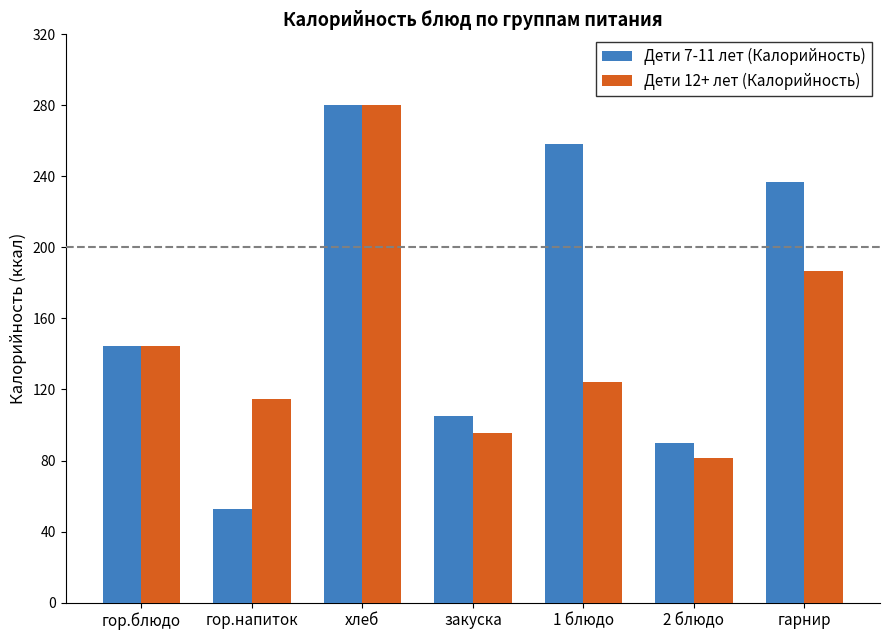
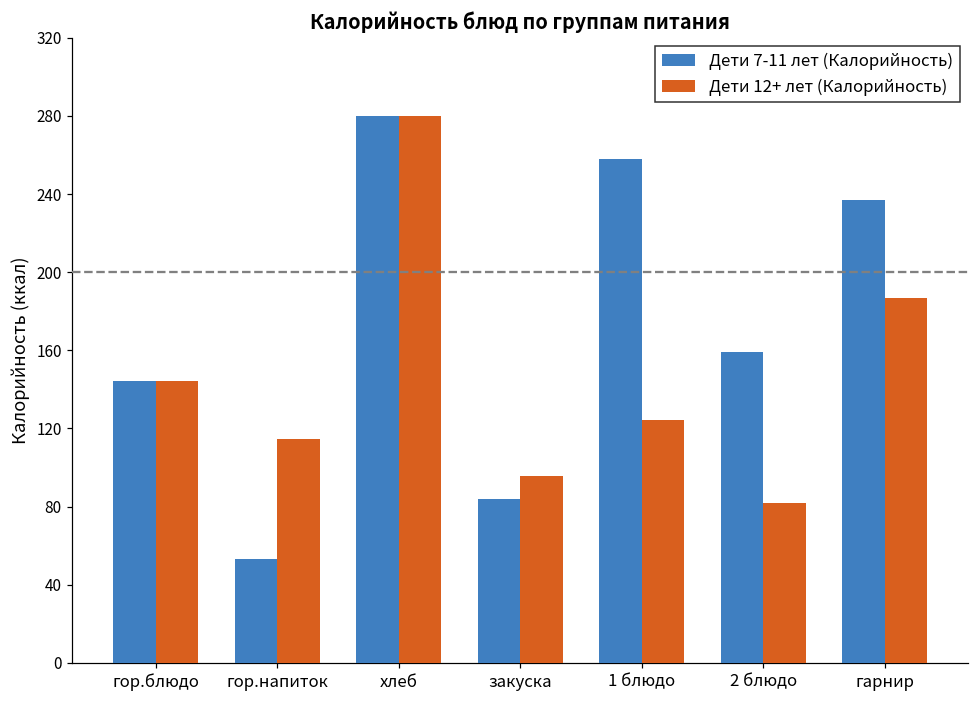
Дети 7-11 лет (Калорийность), закуска: 105 -> 84
Дети 7-11 лет (Калорийность), 2 блюдо: 90 -> 159
